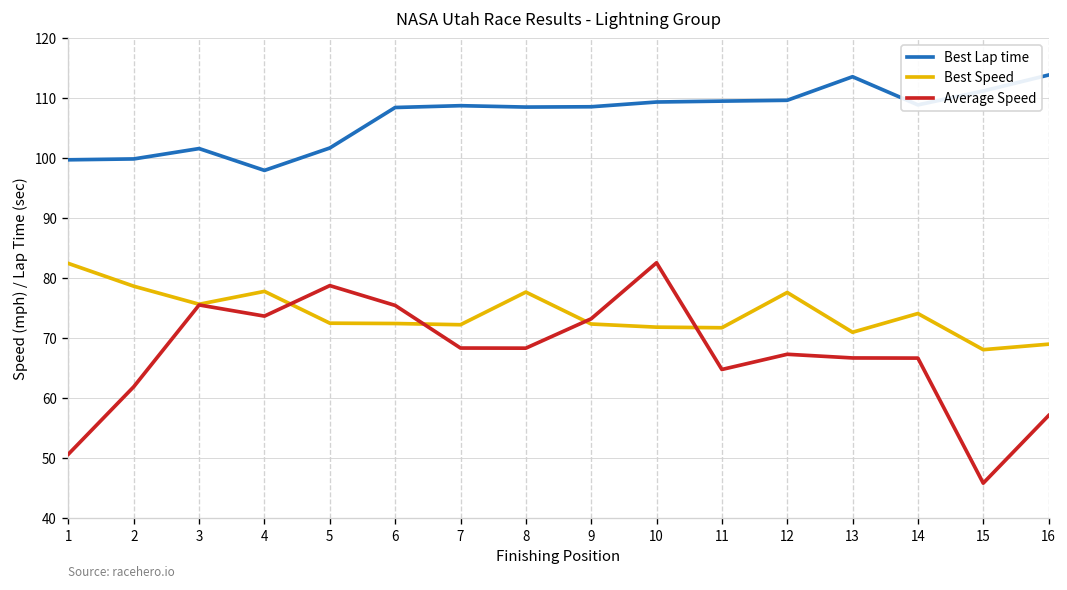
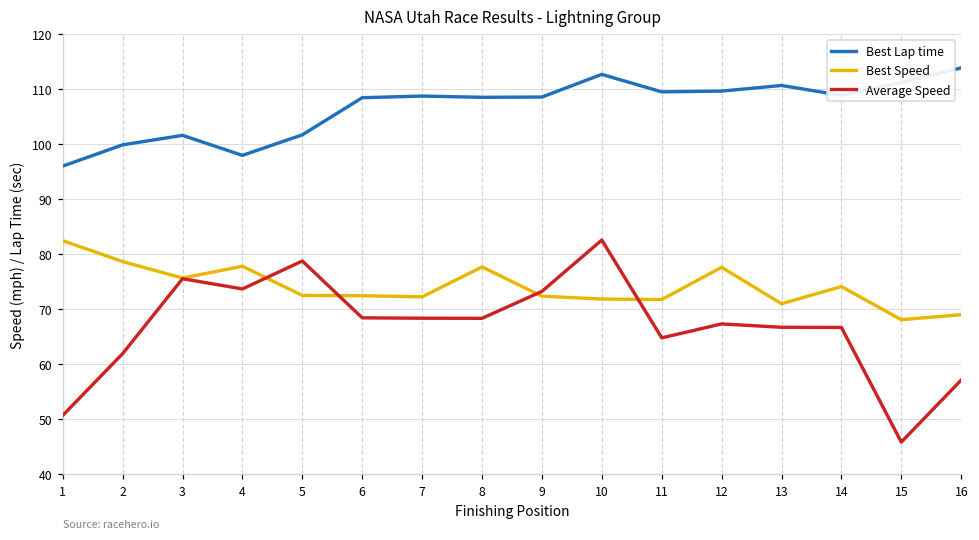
Best Lap time, 1: 100 -> 96
Average Speed, 6: 75 -> 68
Best Lap time, 10: 109 -> 113
Best Lap time, 13: 114 -> 111
